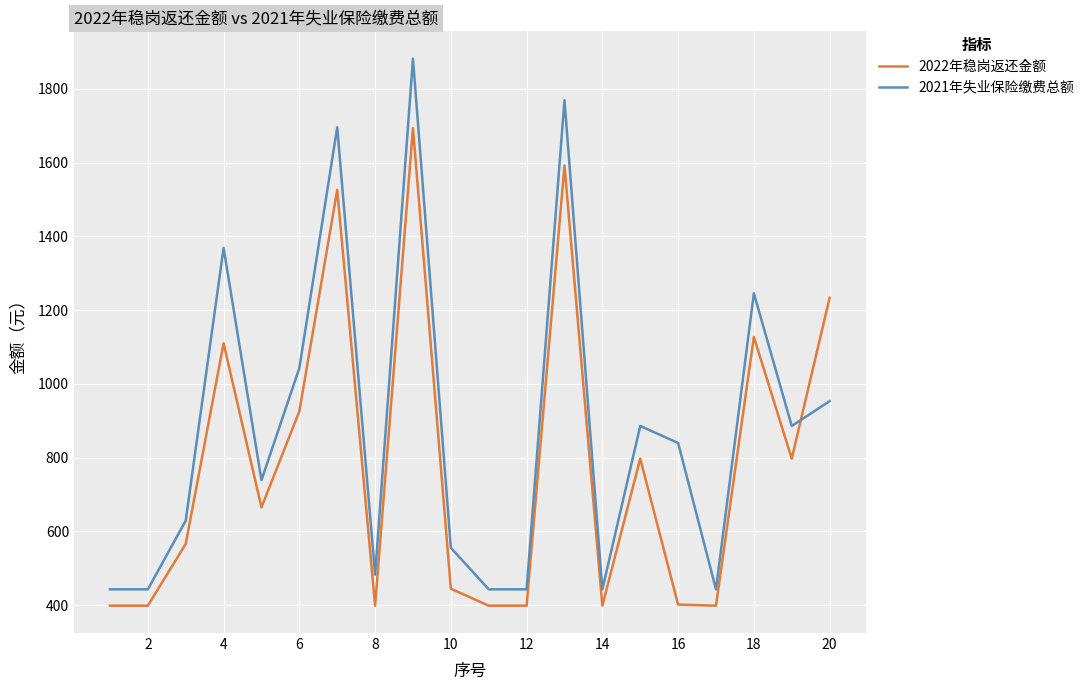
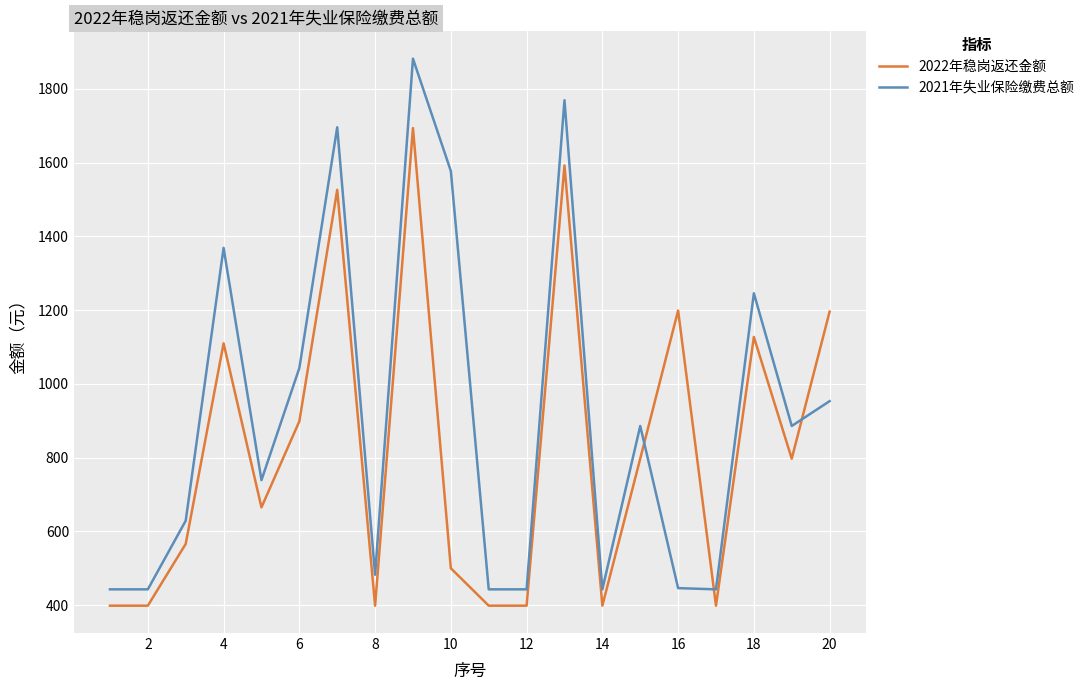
2022年稳岗返还金额, 6: 930 -> 900
2022年稳岗返还金额, 10: 440 -> 500
2021年失业保险缴费总额, 10: 560 -> 1580
2022年稳岗返还金额, 16: 400 -> 1200
2021年失业保险缴费总额, 16: 840 -> 450
2022年稳岗返还金额, 20: 1230 -> 1200
